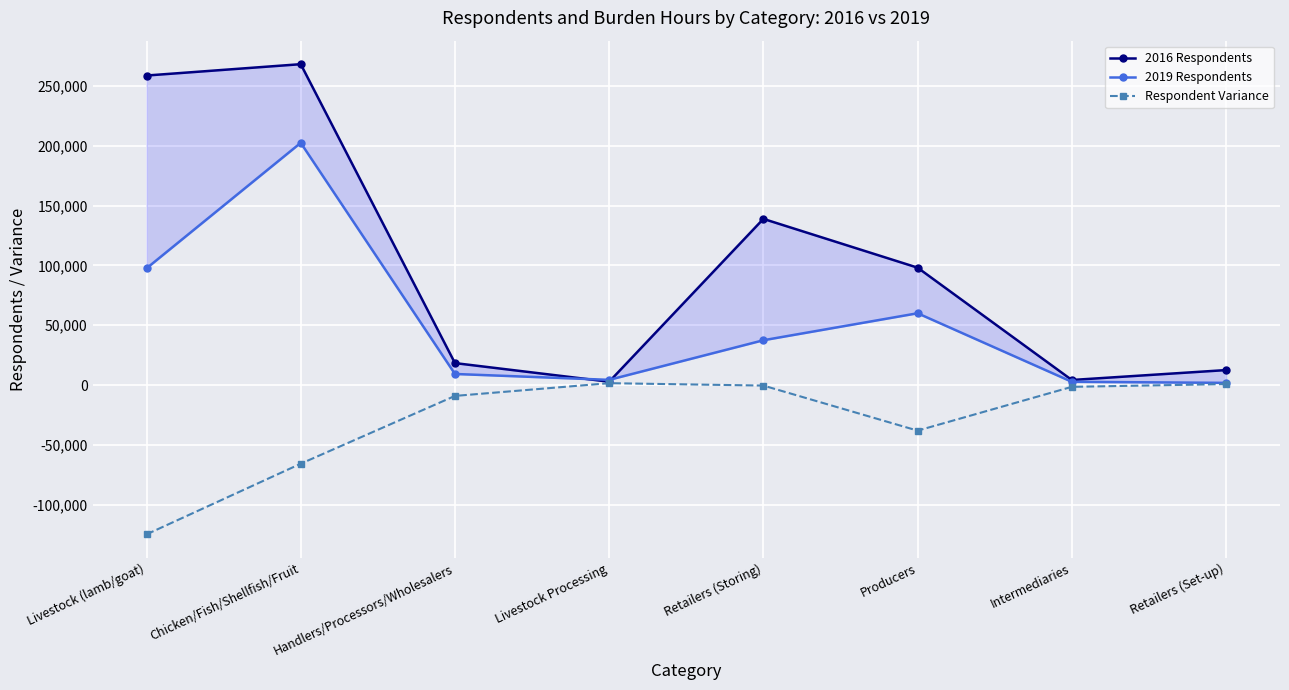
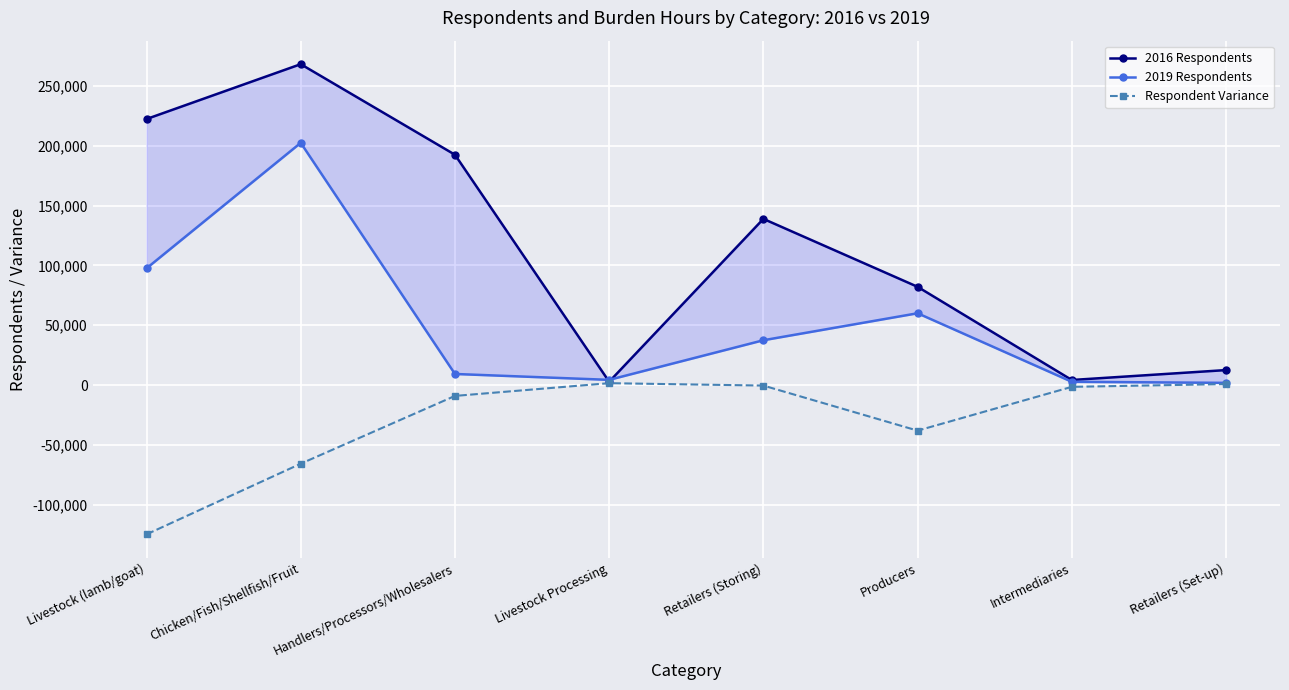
2016 Respondents, Livestock (lamb/goat): 259,000 -> 222,000
2016 Respondents, Handlers/Processors/Wholesalers: 18,000 -> 192,000
2016 Respondents, Producers: 98,000 -> 82,000
